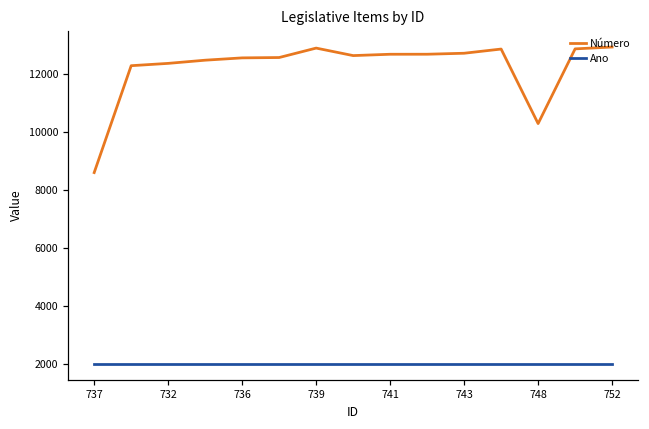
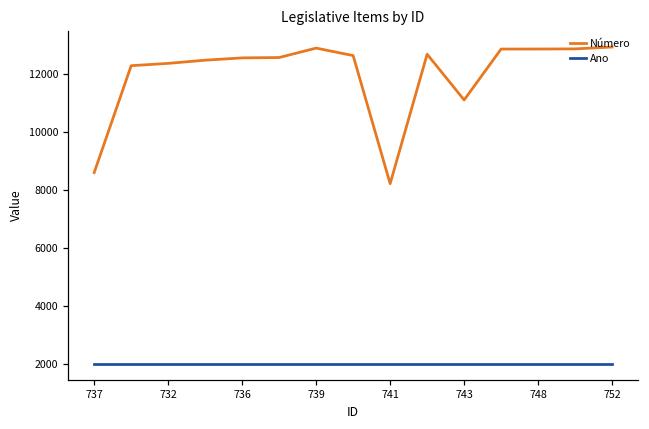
Número, 741: 12700 -> 8200
Número, 743: 12700 -> 11100
Número, 748: 10300 -> 12900
